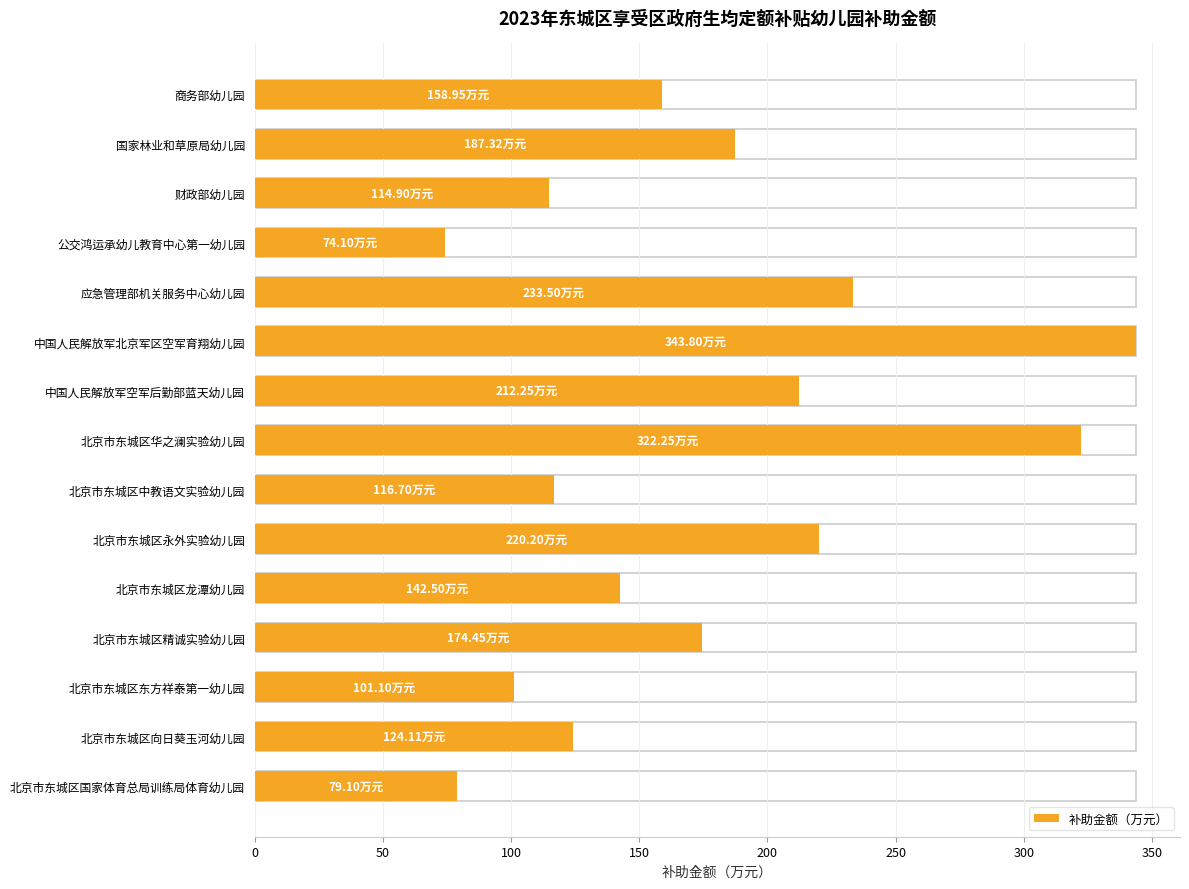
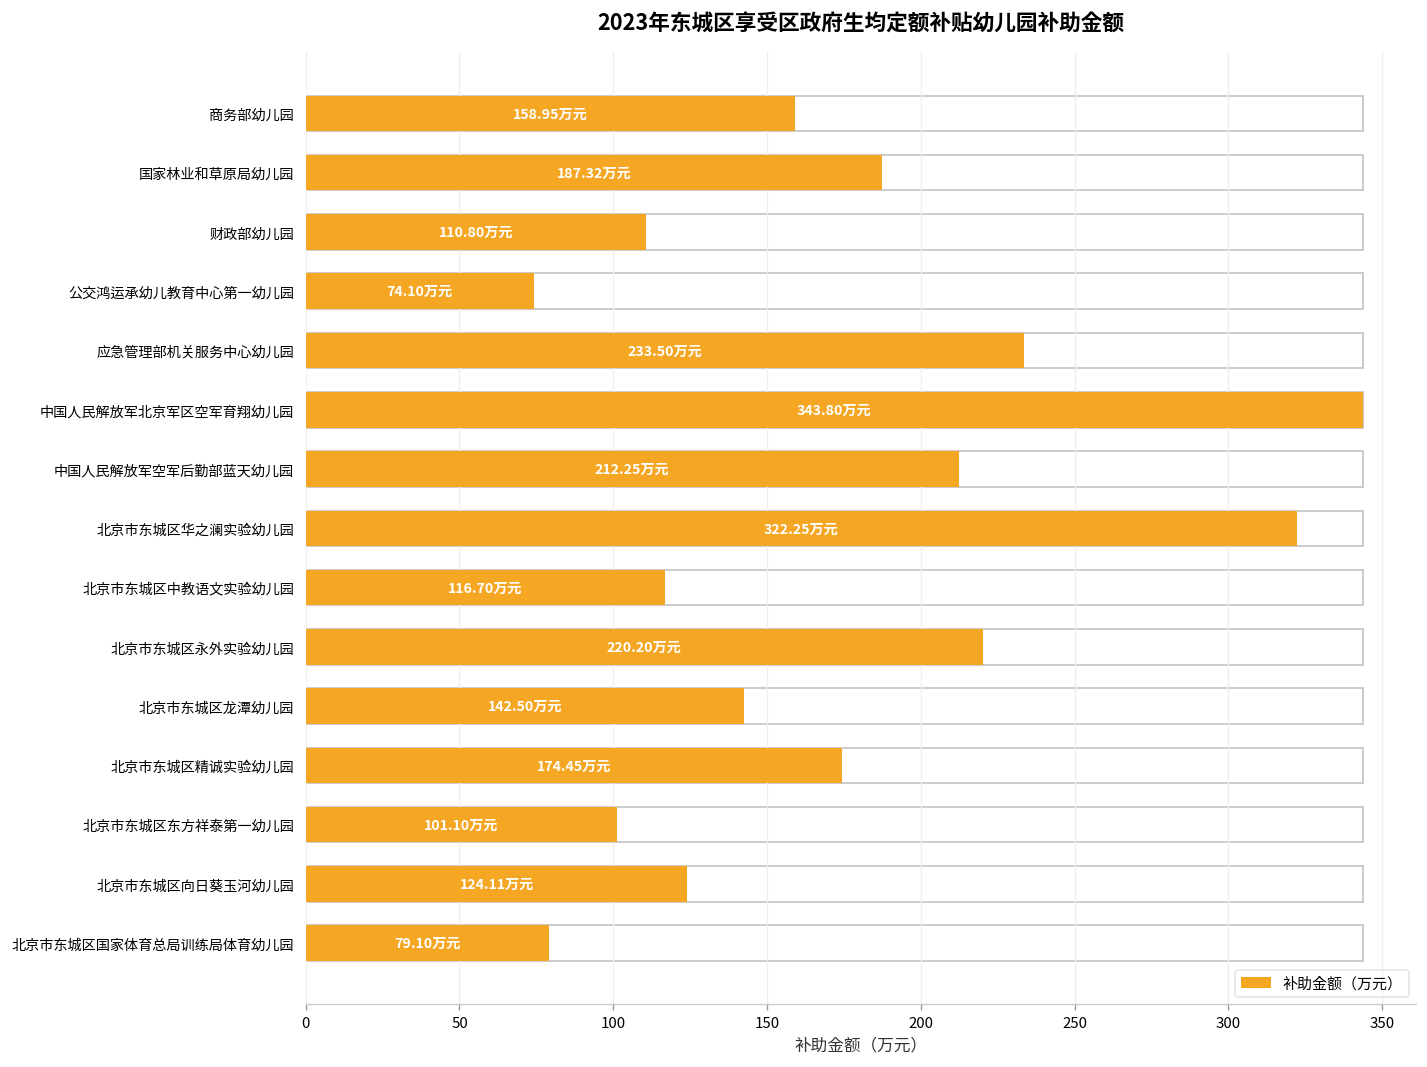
财政部幼儿园: 114.90 -> 110.80
